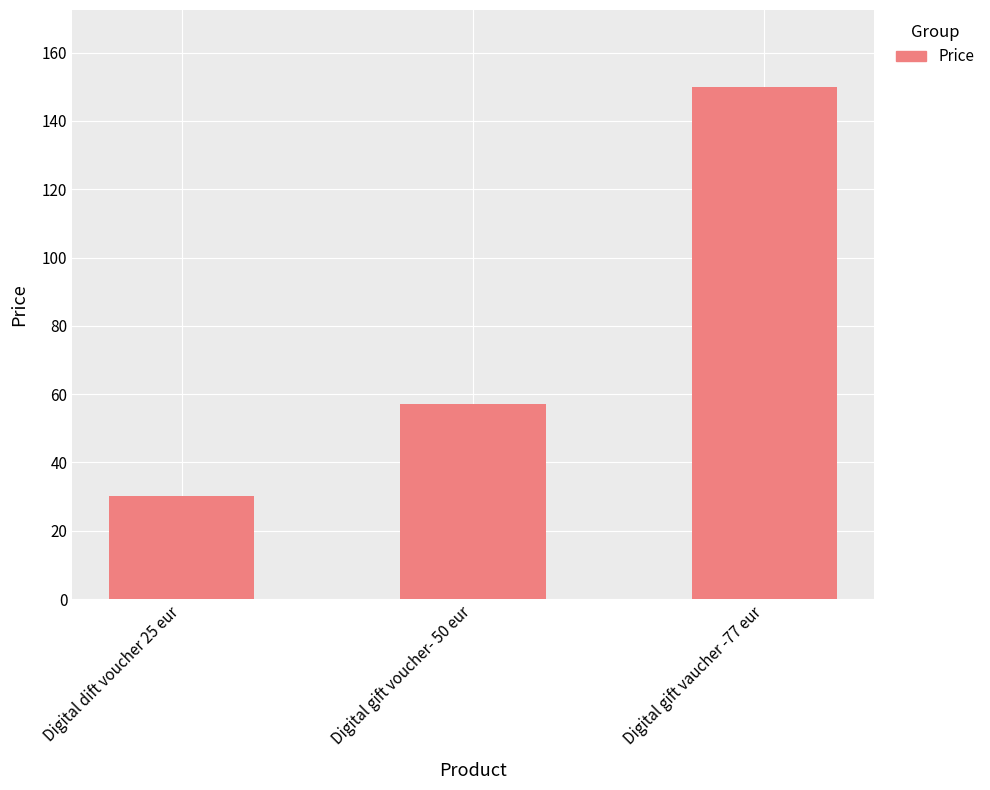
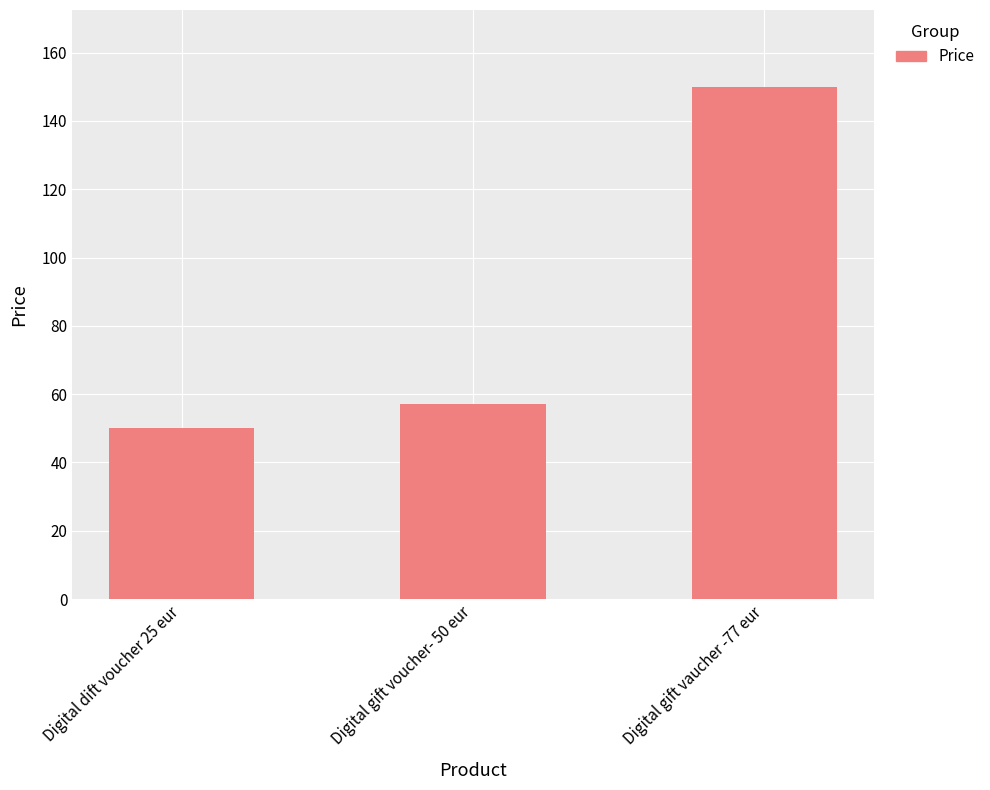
Digital dift voucher 25 eur: 30 -> 50
